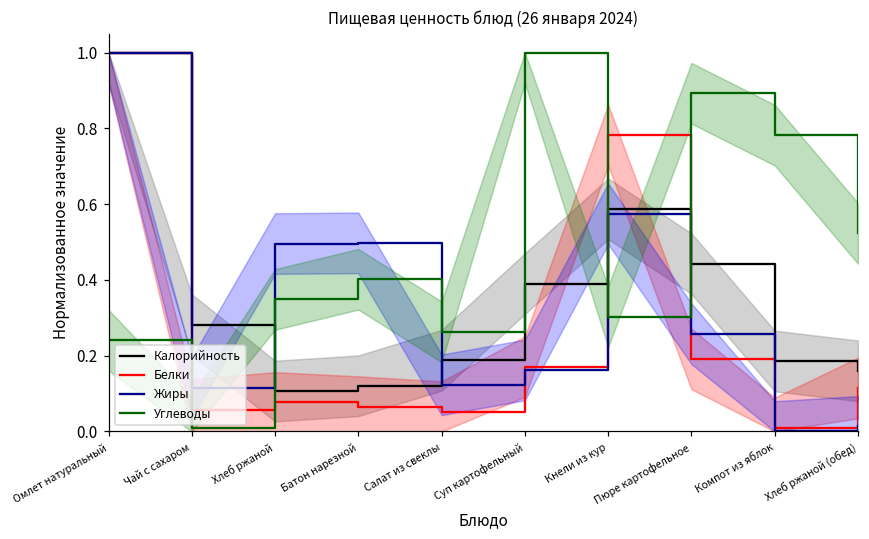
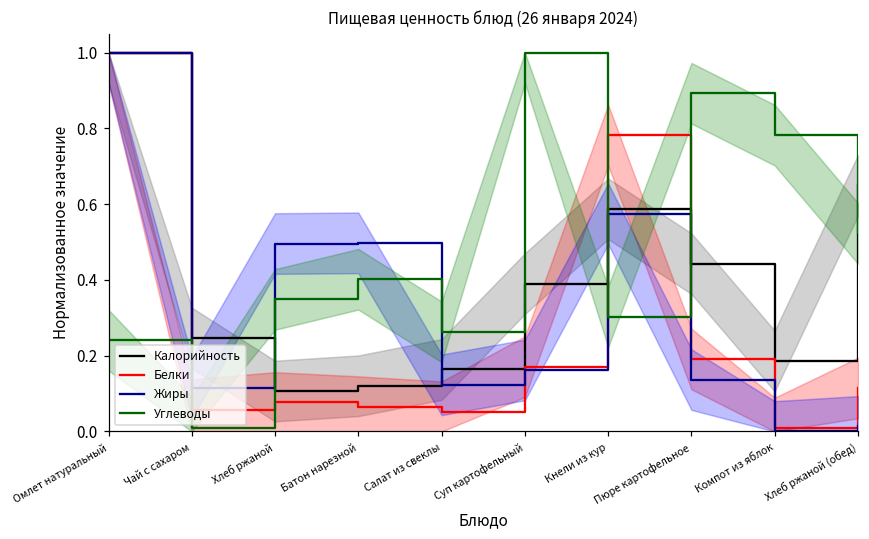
Калорийность, Чай с сахаром: 0.28 -> 0.25
Калорийность, Салат из свеклы: 0.19 -> 0.16
Жиры, Пюре картофельное: 0.26 -> 0.14
Калорийность, Хлеб ржаной (обед): 0.16 -> 0.65
